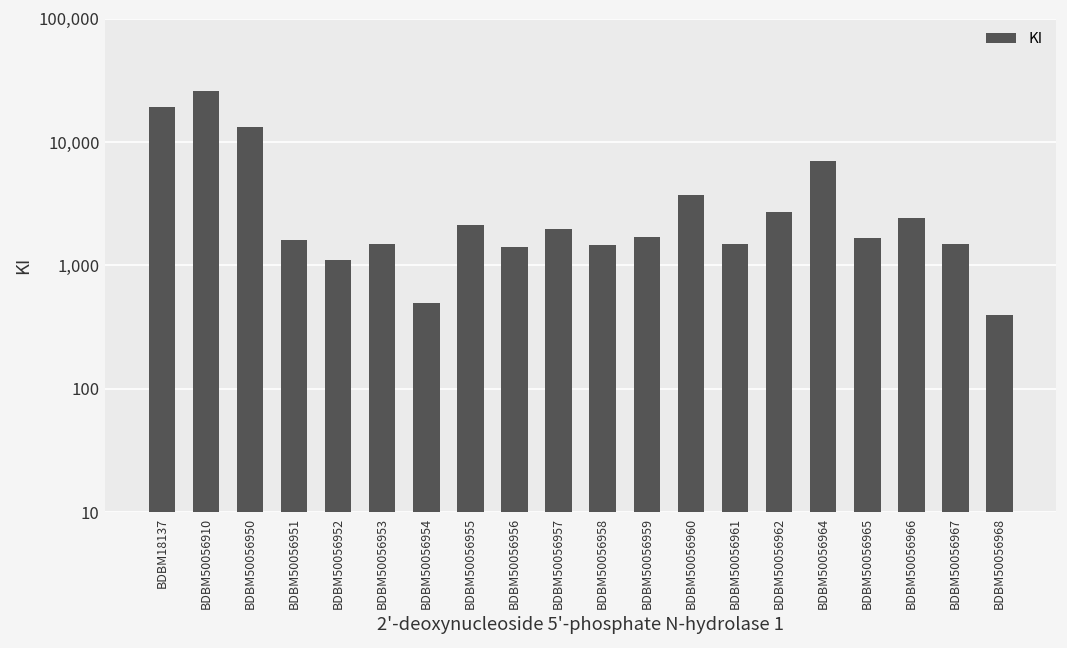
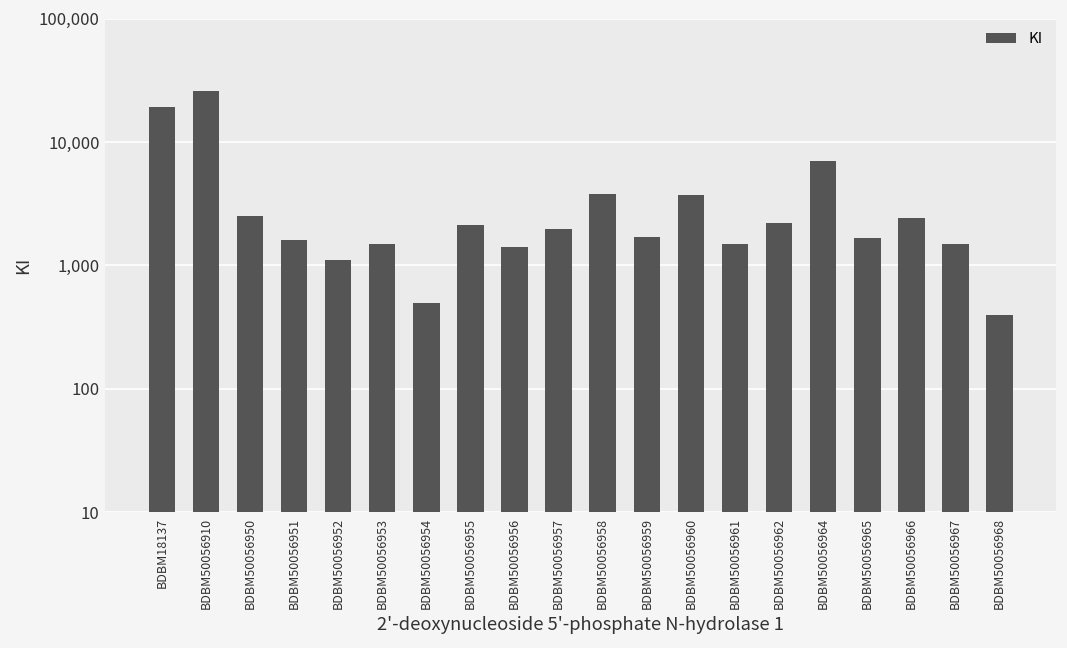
BDBM50056950: 13,000 -> 2,500
BDBM50056958: 1,500 -> 3,800
BDBM50056962: 2,700 -> 2,200
